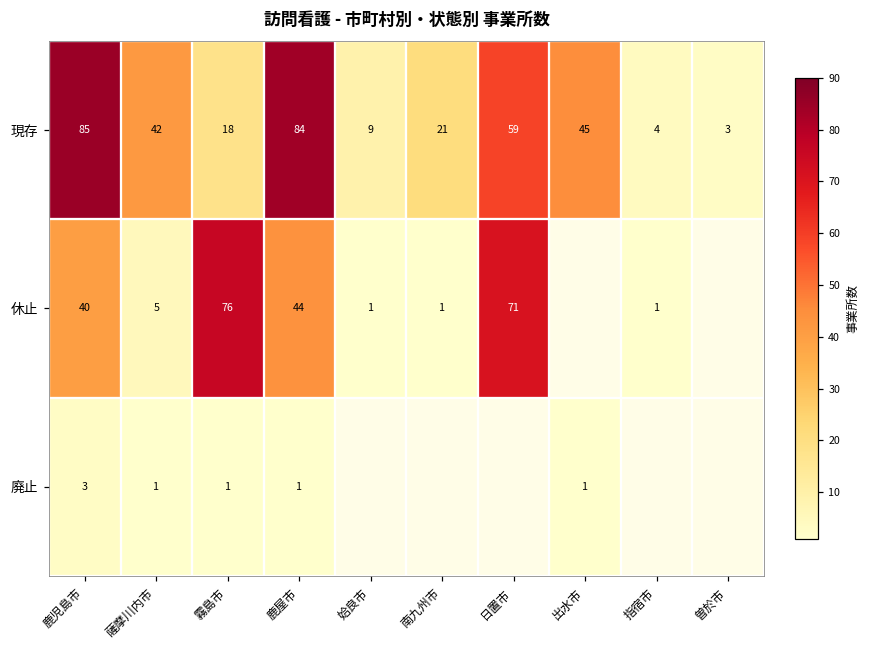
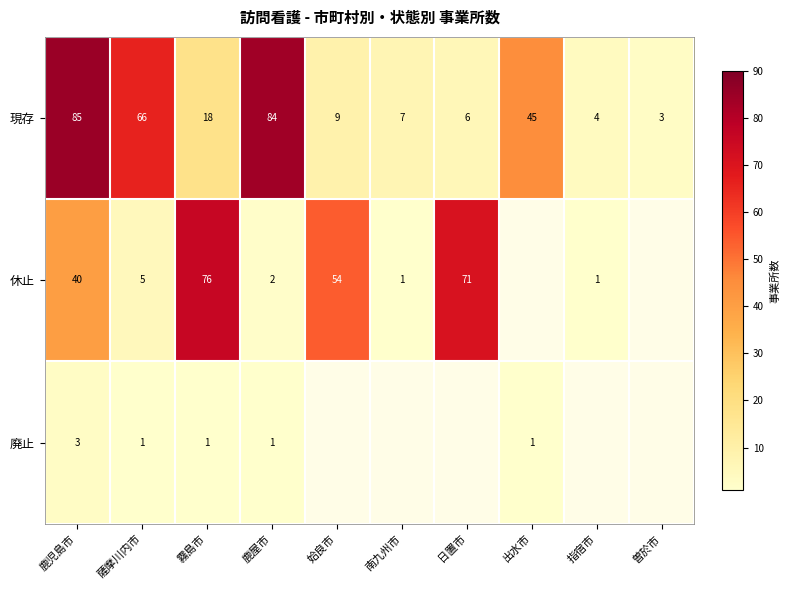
現存, 薩摩川内市: 42 -> 66
現存, 南九州市: 21 -> 7
現存, 日置市: 59 -> 6
休止, 鹿屋市: 44 -> 2
休止, 姶良市: 1 -> 54
